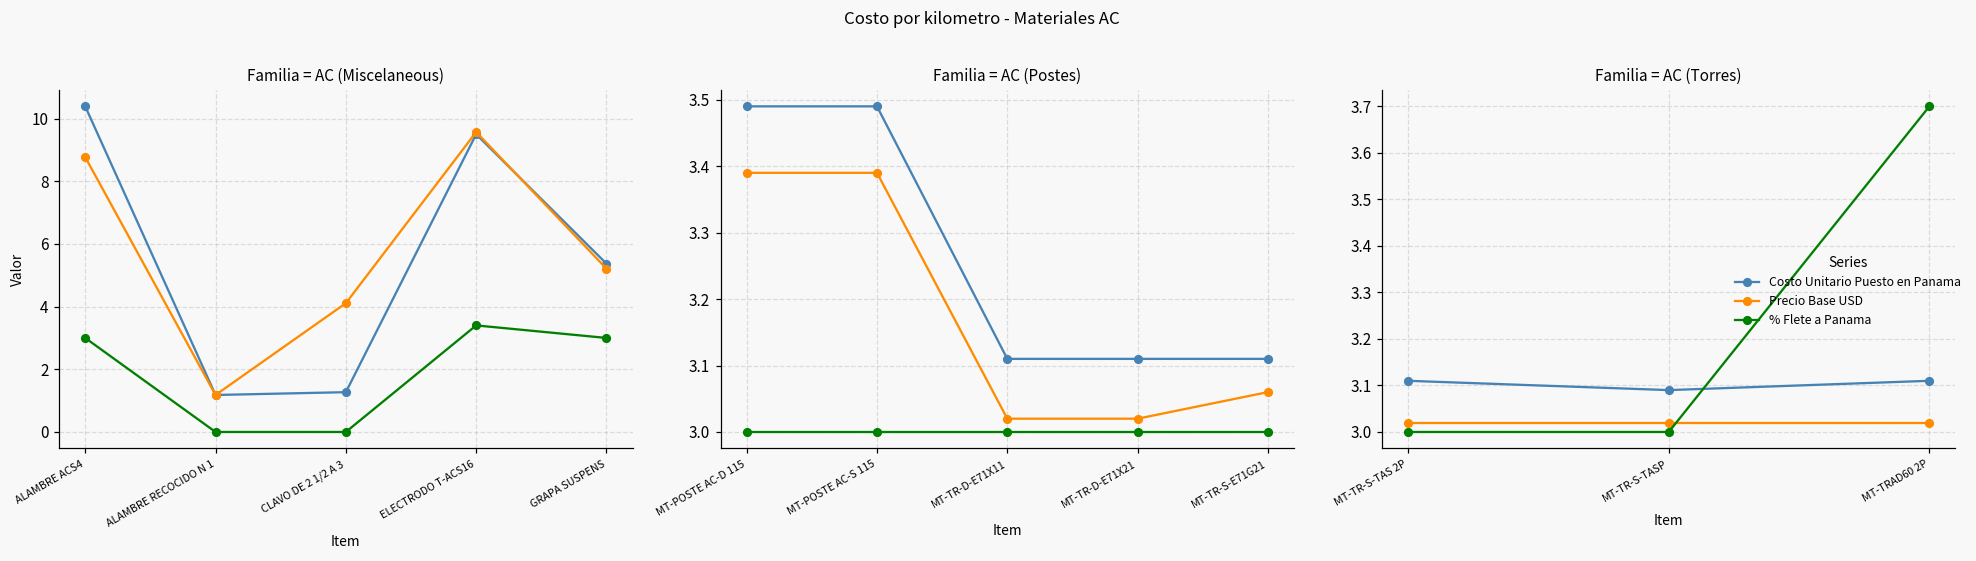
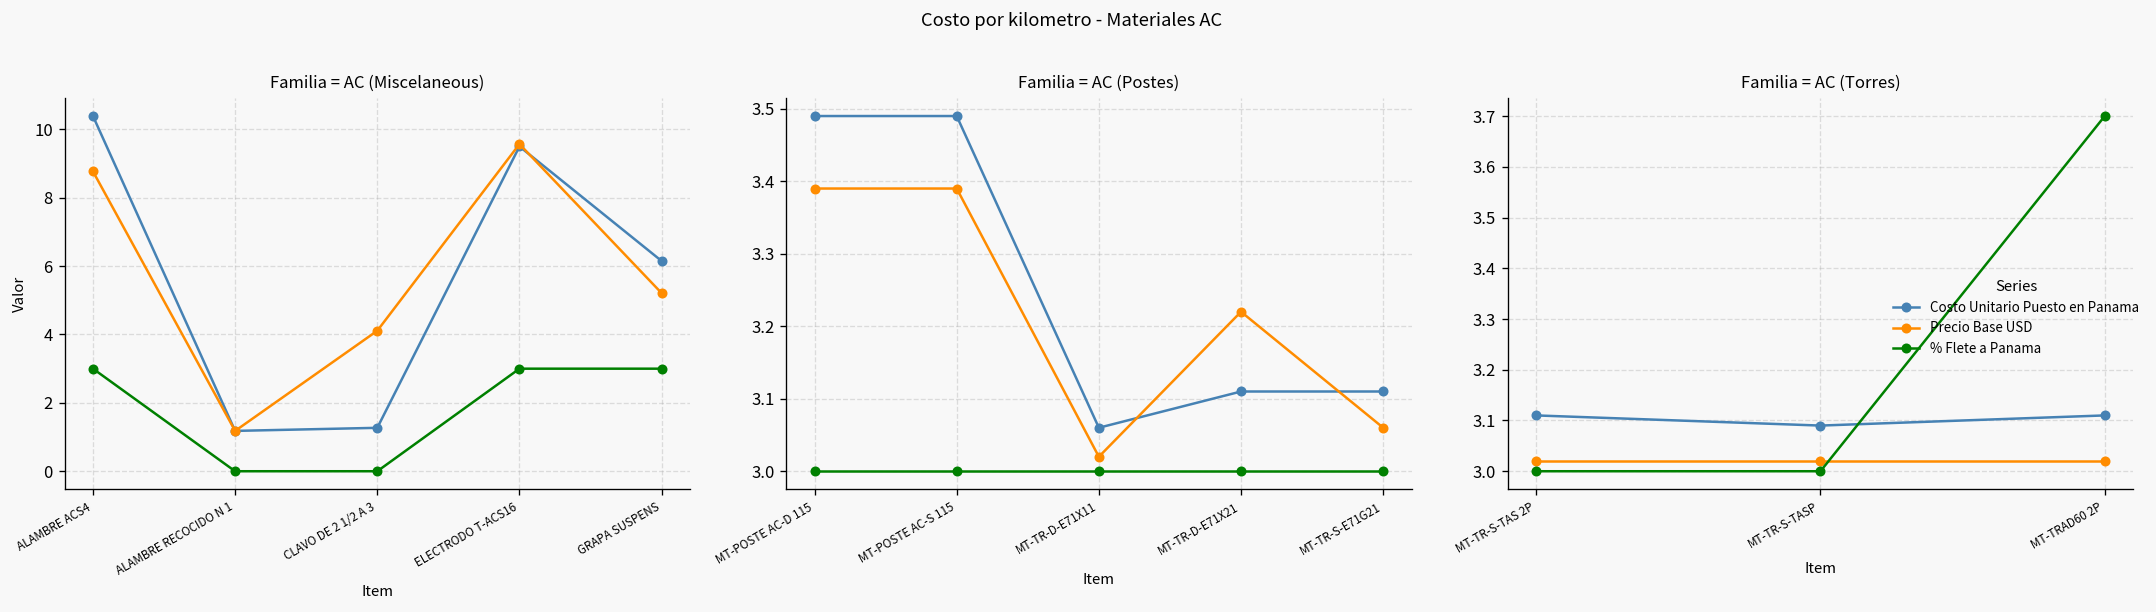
Familia = AC (Miscelaneous), % Flete a Panama, ELECTRODO T-ACS16: 3.4 -> 3.0
Familia = AC (Miscelaneous), Costo Unitario Puesto en Panama, GRAPA SUSPENS: 5.4 -> 6.2
Familia = AC (Postes), Costo Unitario Puesto en Panama, MT-TR-D-E71X11: 3.11 -> 3.06
Familia = AC (Postes), Precio Base USD, MT-TR-D-E71X21: 3.02 -> 3.22
